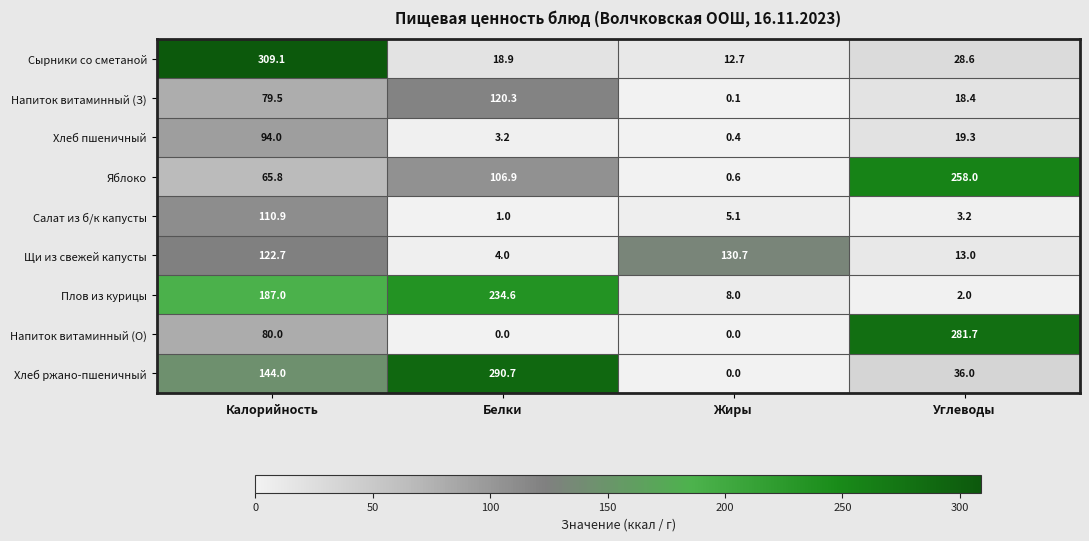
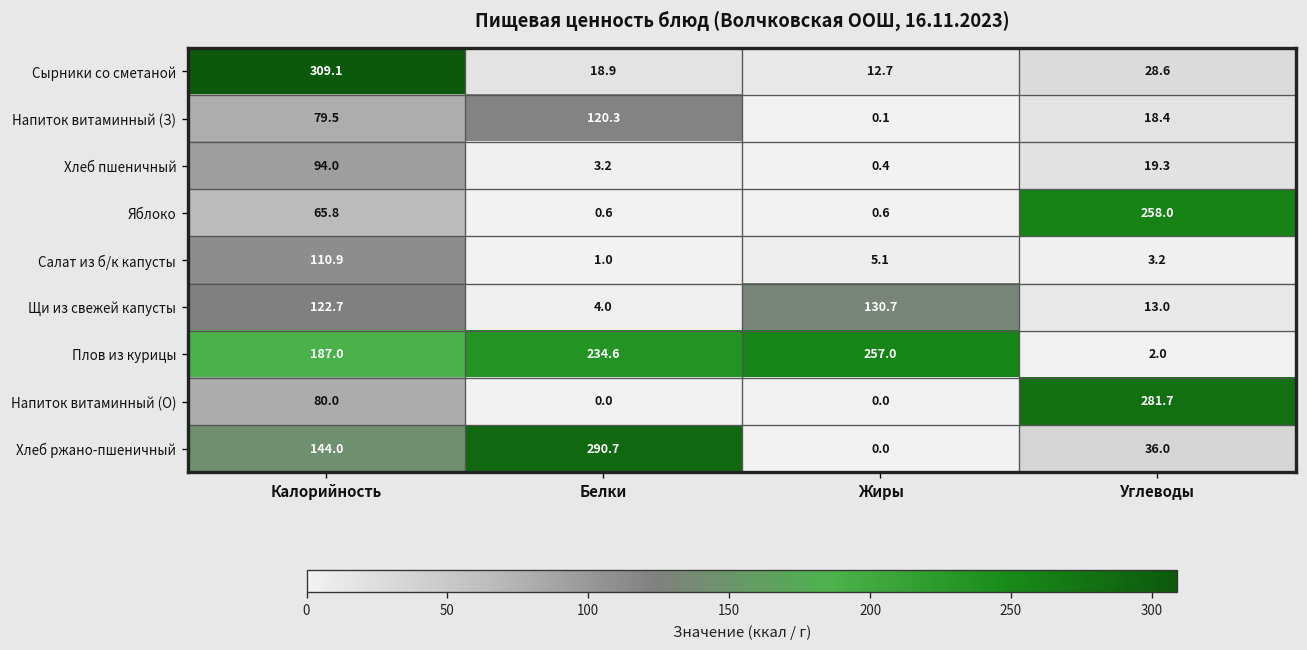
Яблоко, Белки: 106.9 -> 0.6
Плов из курицы, Жиры: 8.0 -> 257.0
